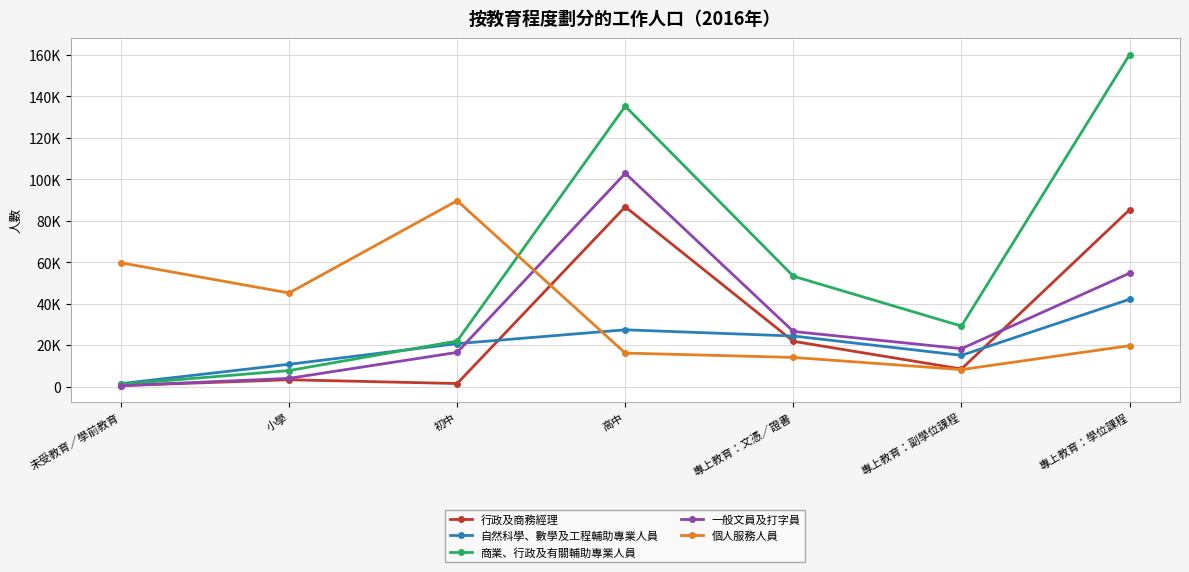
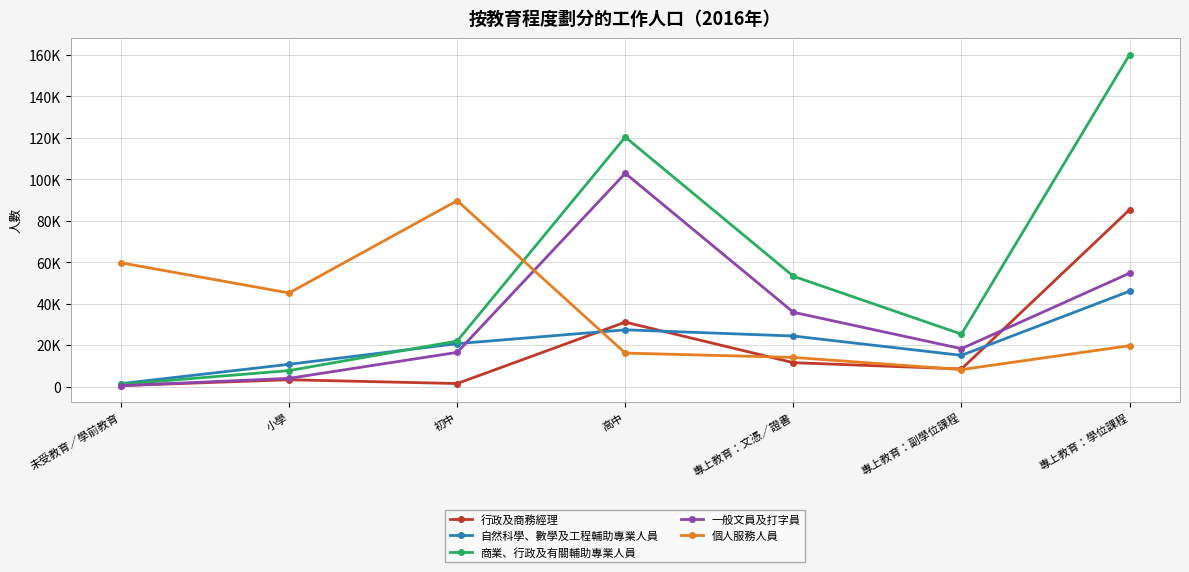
行政及商務經理, 高中: 87000 -> 31000
商業、行政及有關輔助專業人員, 高中: 135000 -> 120000
行政及商務經理, 專上教育：文憑／證書: 22000 -> 12000
一般文員及打字員, 專上教育：文憑／證書: 27000 -> 36000
商業、行政及有關輔助專業人員, 專上教育：副學位課程: 29000 -> 25000
自然科學、數學及工程輔助專業人員, 專上教育：學位課程: 42000 -> 46000
